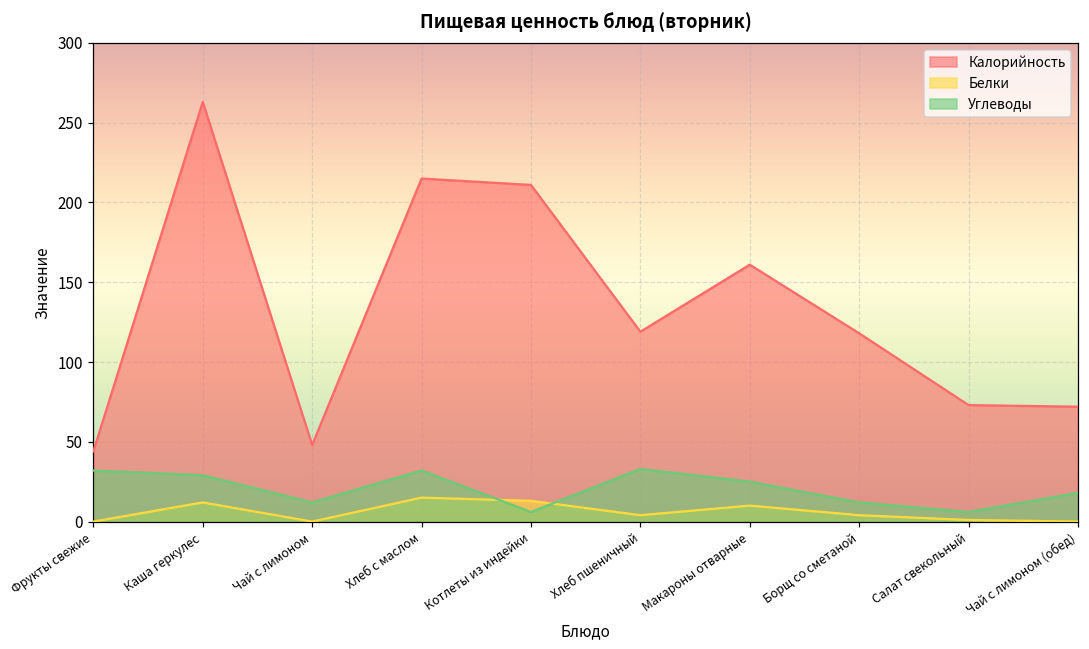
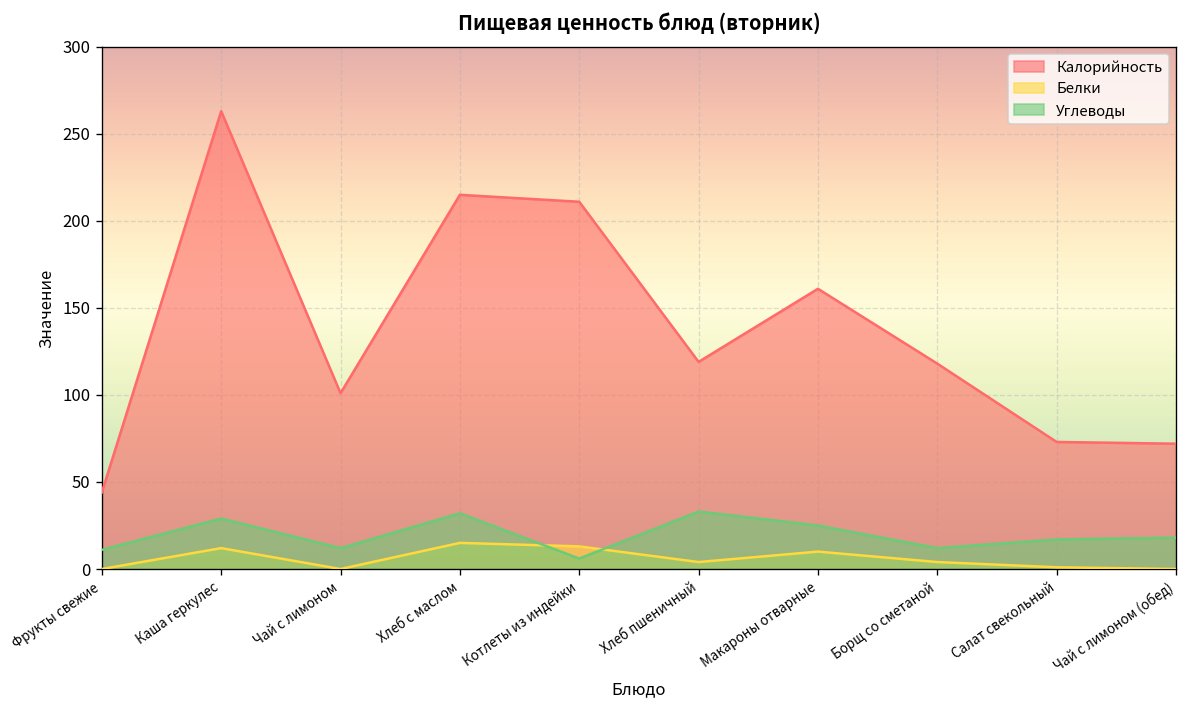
Углеводы, Фрукты свежие: 32 -> 11
Калорийность, Чай с лимоном: 48 -> 101
Углеводы, Салат свекольный: 6 -> 17
